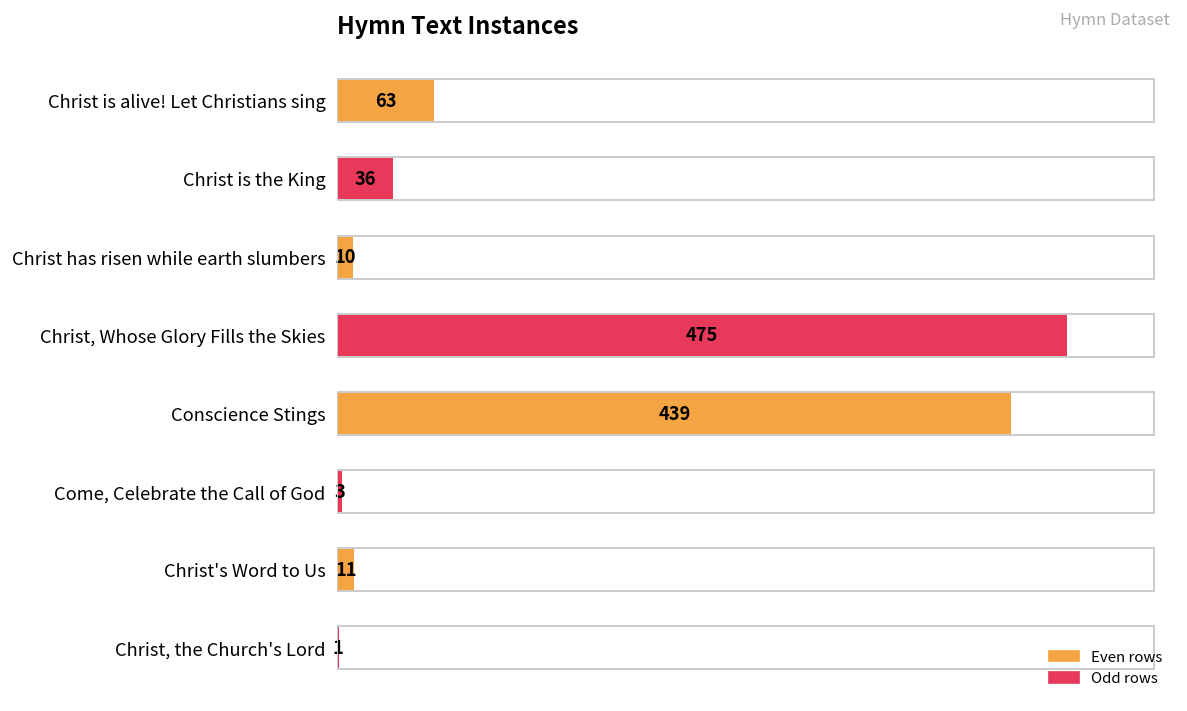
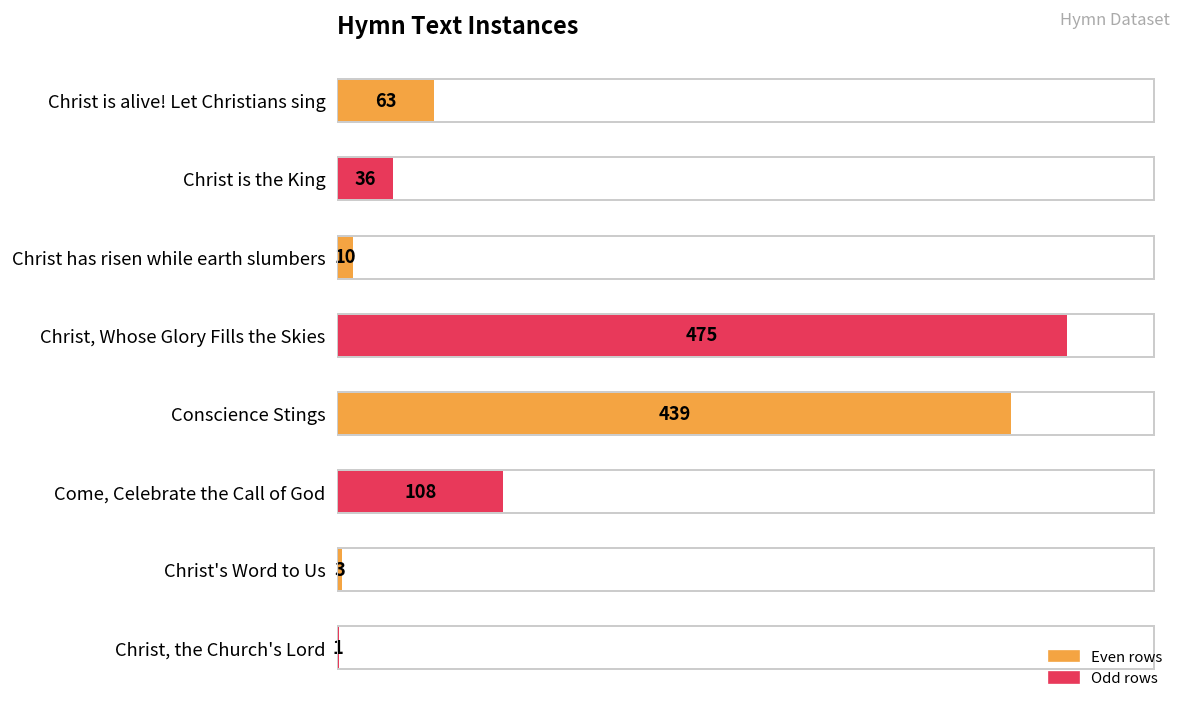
Come, Celebrate the Call of God: 3 -> 108
Christ's Word to Us: 11 -> 3
